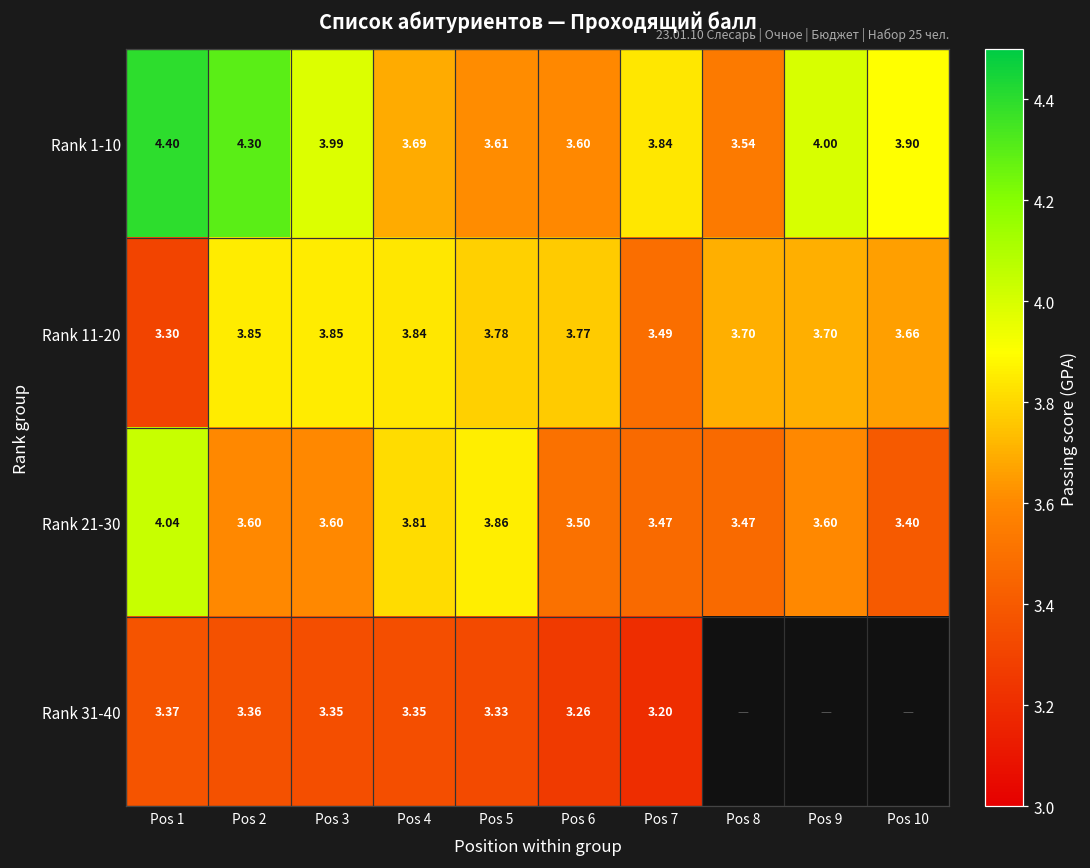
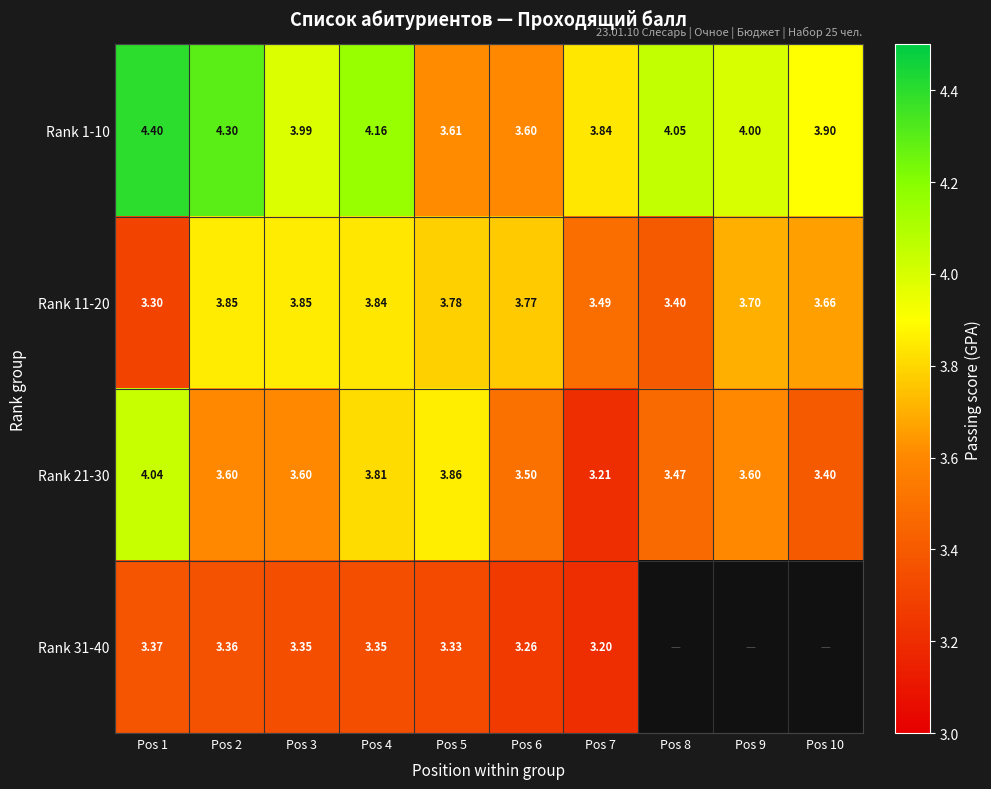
Rank 1-10, Pos 4: 3.69 -> 4.16
Rank 1-10, Pos 8: 3.54 -> 4.05
Rank 11-20, Pos 8: 3.70 -> 3.40
Rank 21-30, Pos 7: 3.47 -> 3.21
